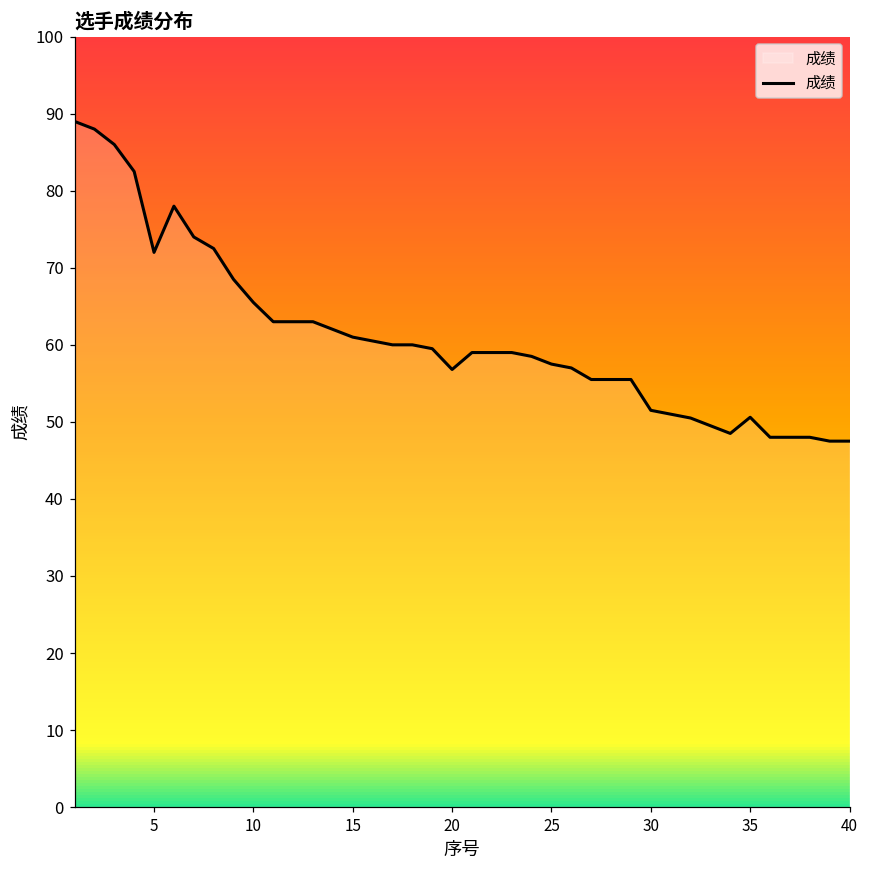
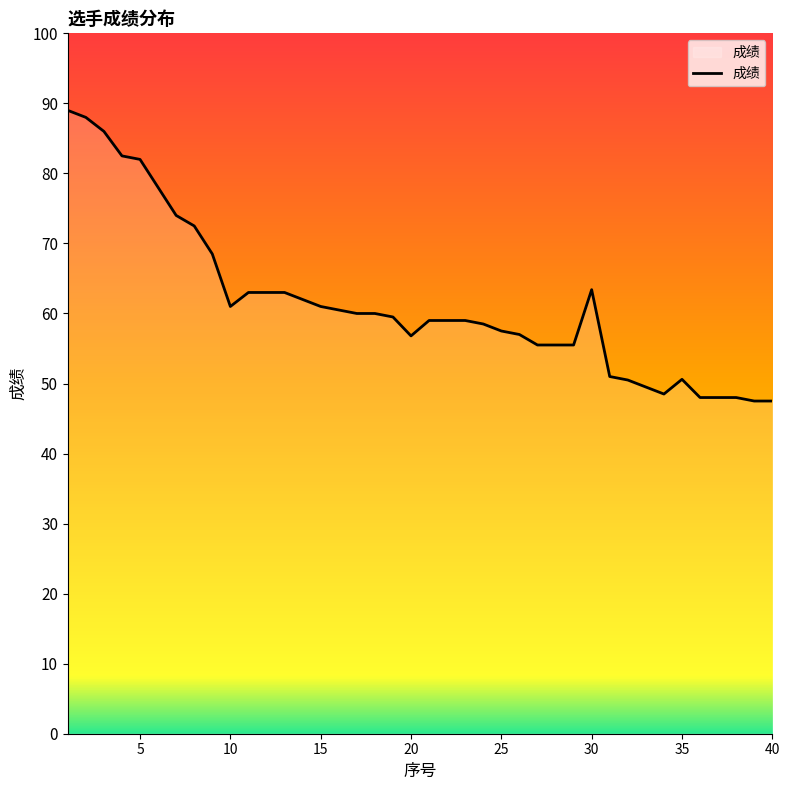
5: 72 -> 82
10: 66 -> 61
30: 52 -> 63
